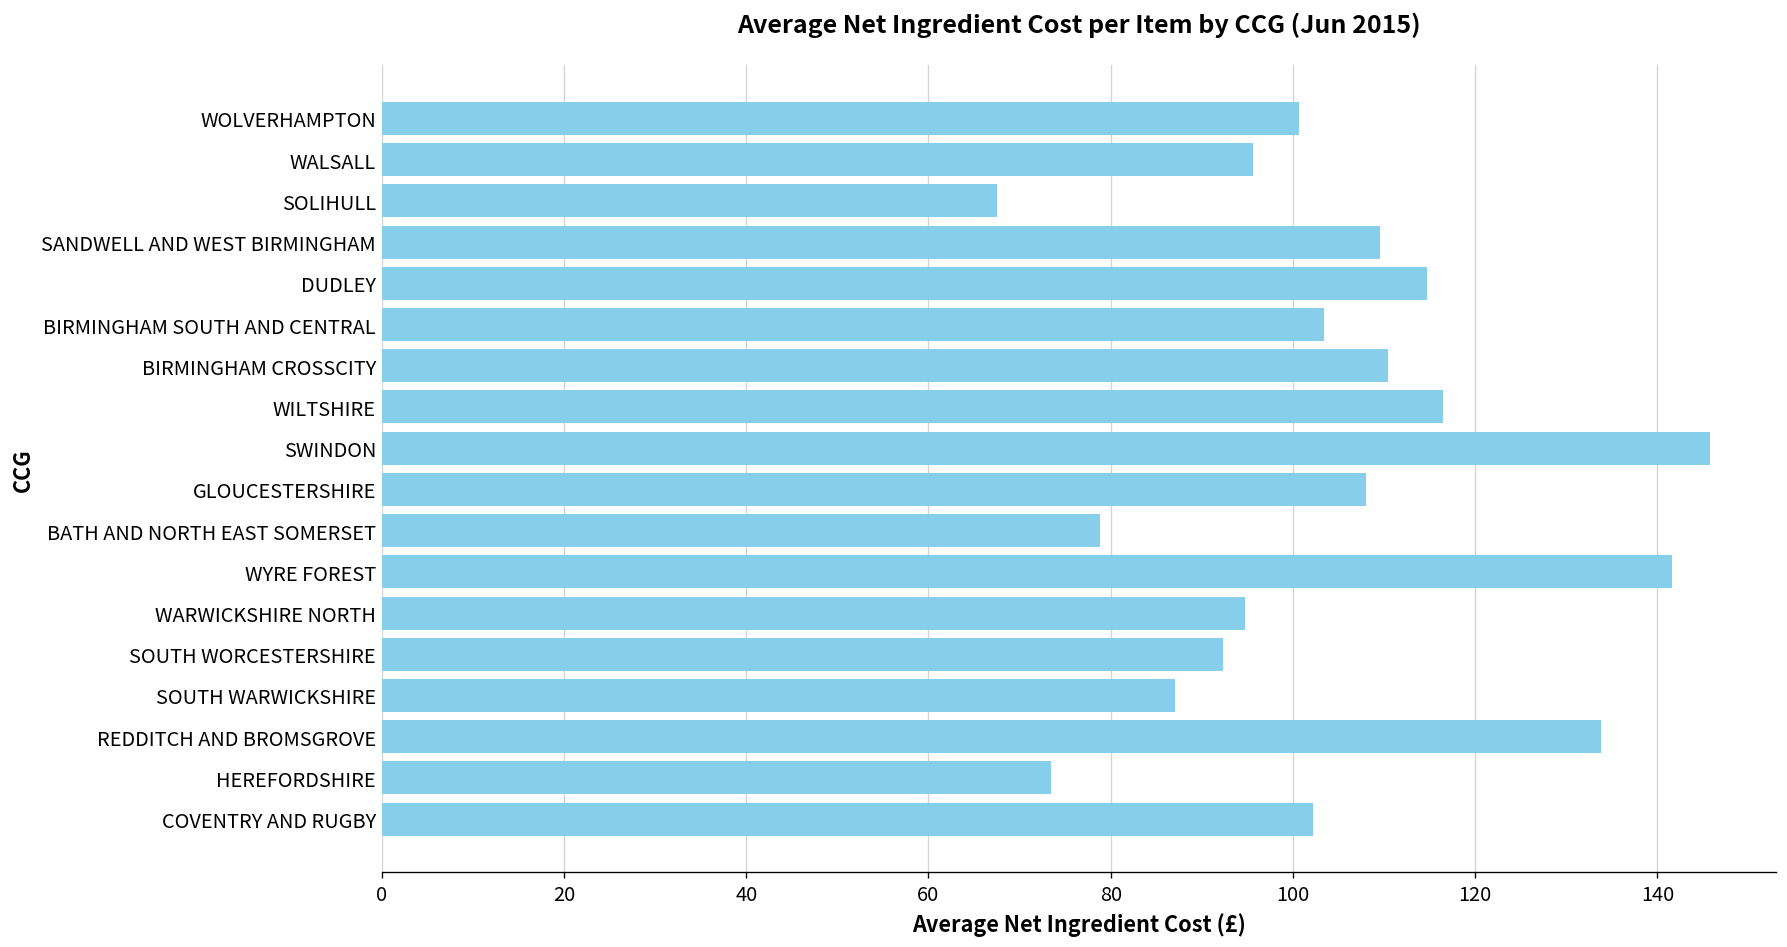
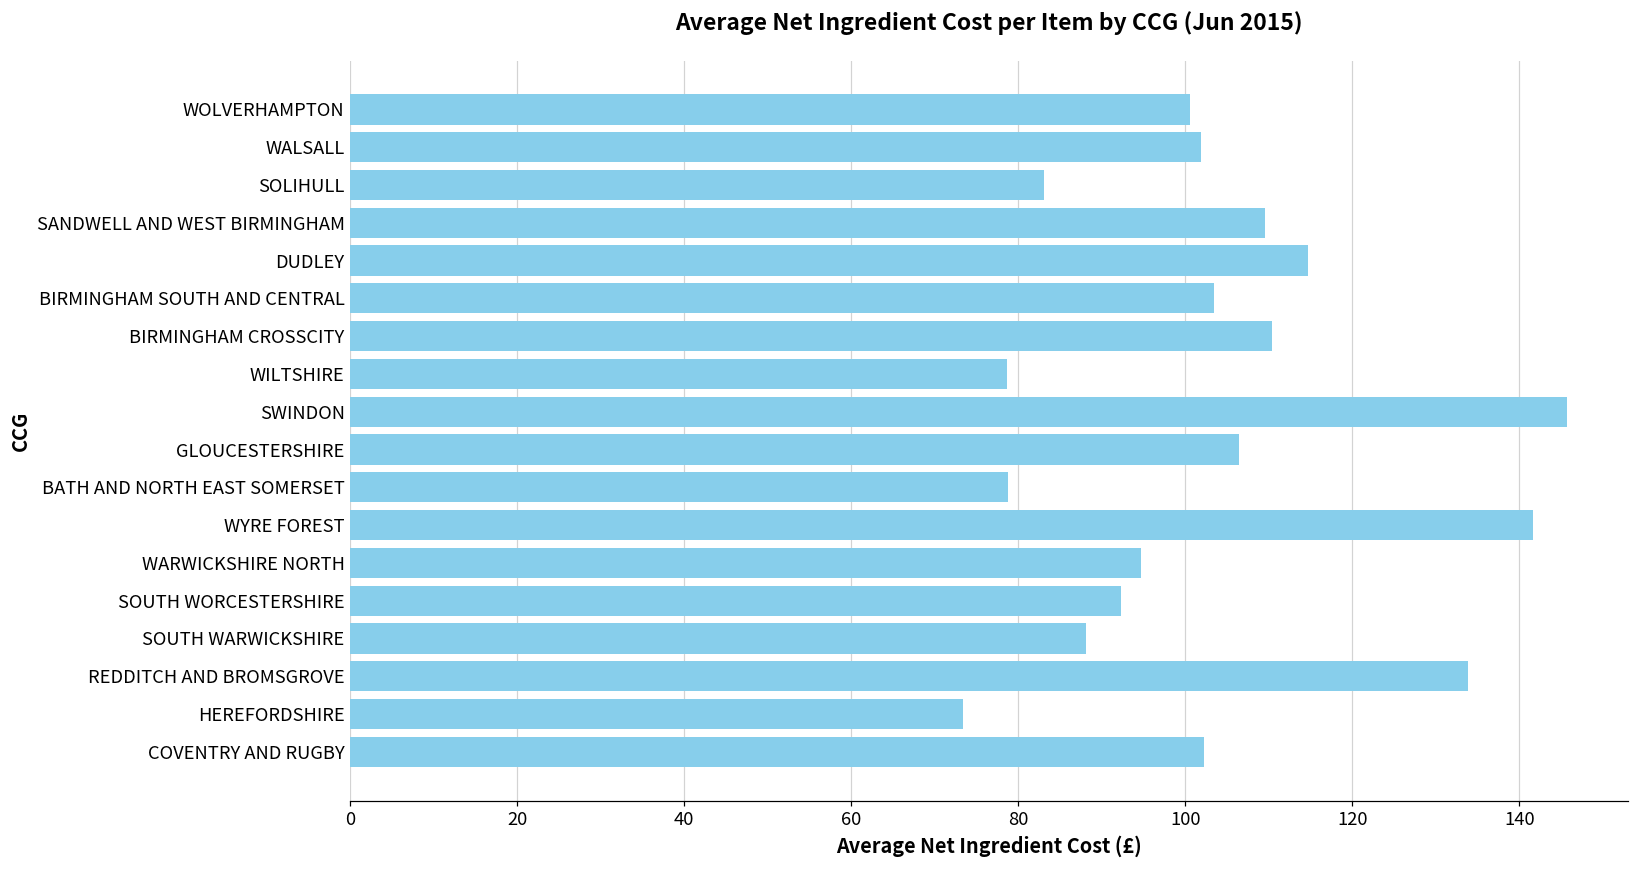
WALSALL: 96 -> 102
SOLIHULL: 68 -> 83
WILTSHIRE: 117 -> 79
GLOUCESTERSHIRE: 108 -> 106
SOUTH WARWICKSHIRE: 87 -> 88
